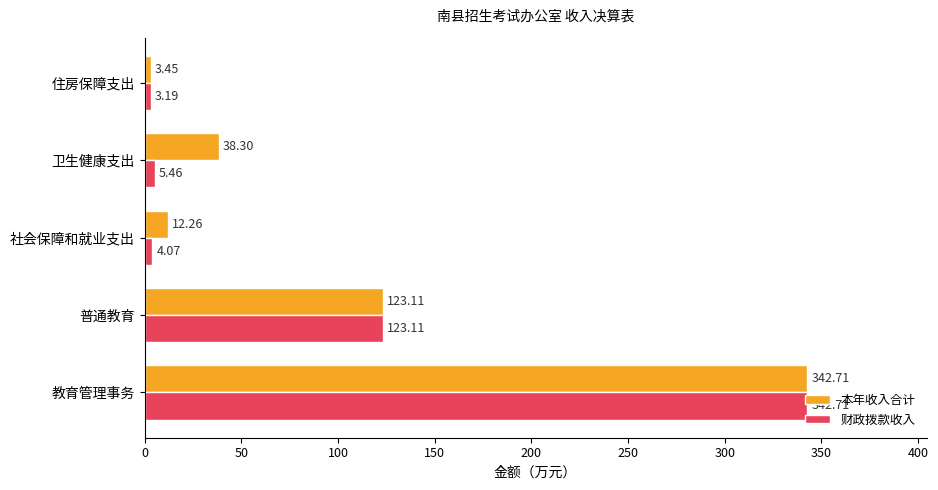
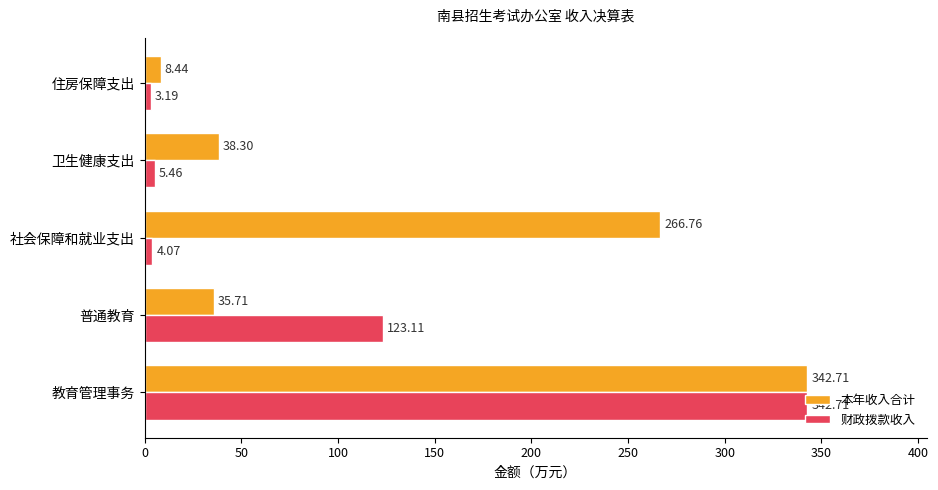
本年收入合计, 住房保障支出: 3.45 -> 8.44
本年收入合计, 社会保障和就业支出: 12.26 -> 266.76
本年收入合计, 普通教育: 123.11 -> 35.71
